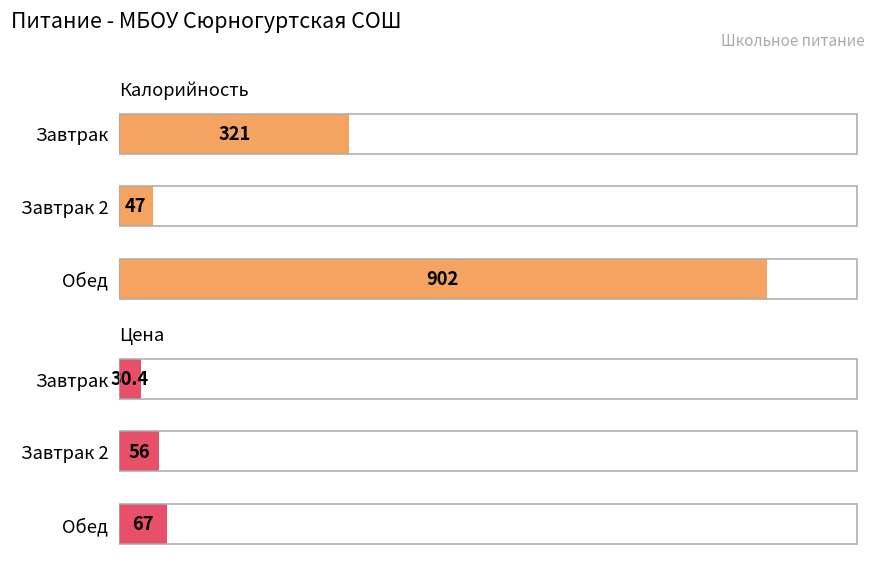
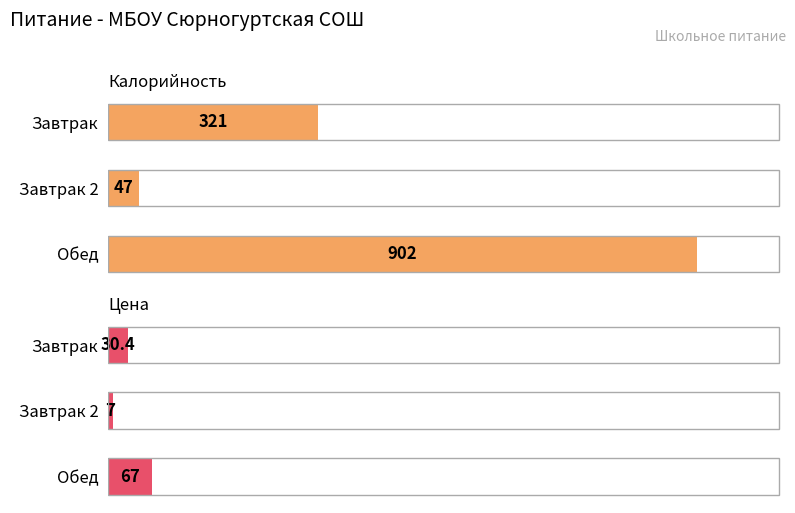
Цена, Завтрак 2: 56 -> 7
